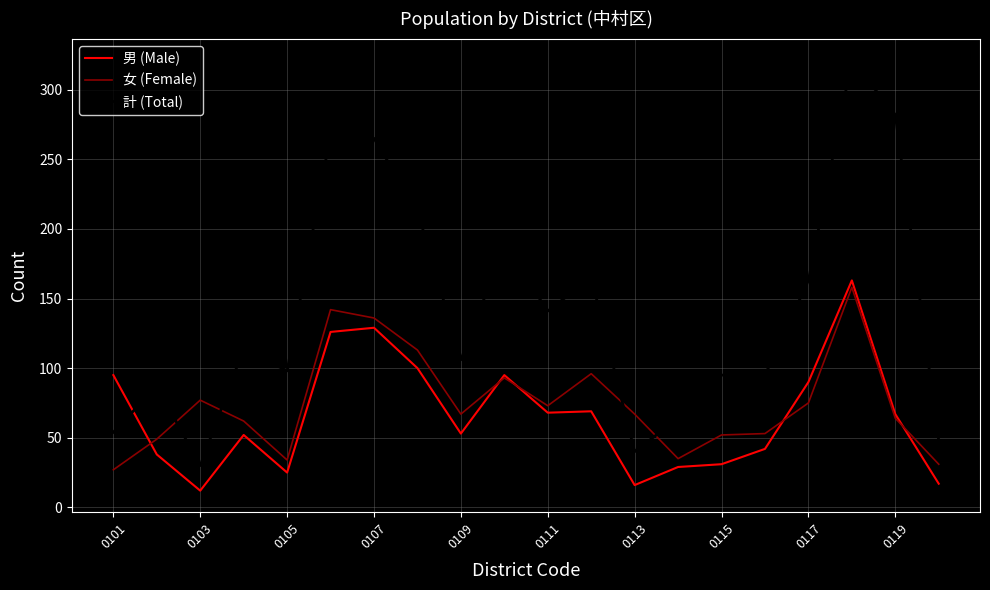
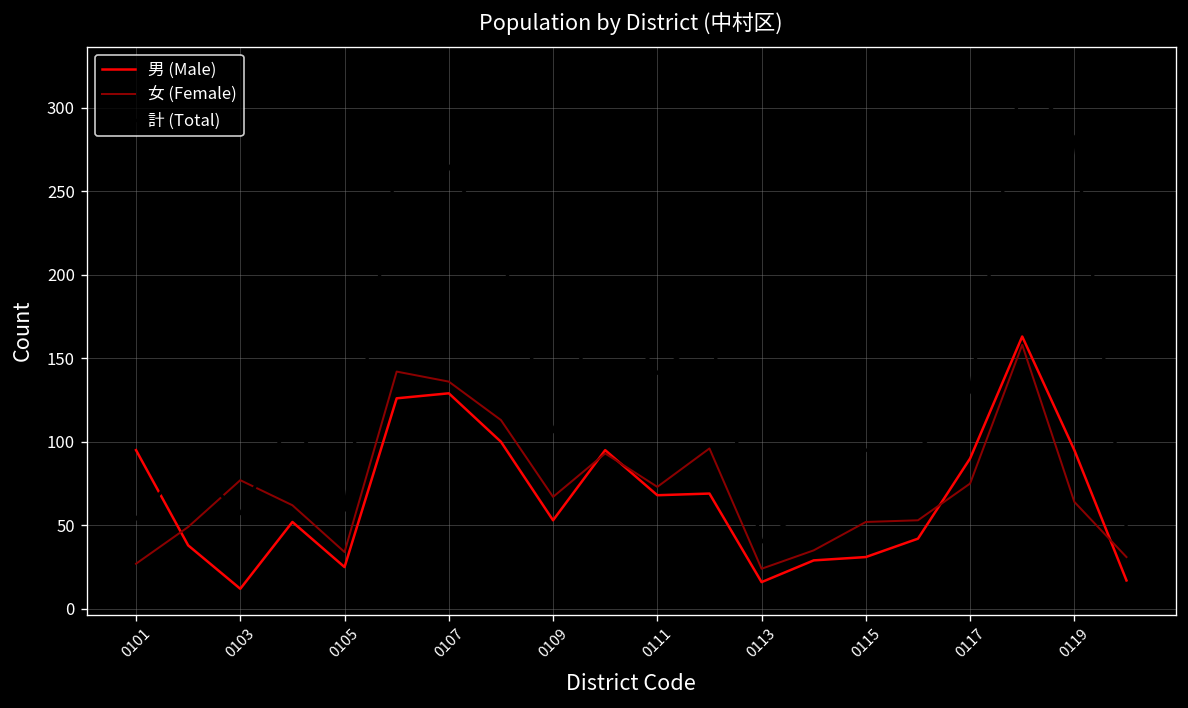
計 (Total), 0103: 30 -> 57
計 (Total), 0105: 98 -> 59
女 (Female), 0113: 67 -> 24
計 (Total), 0117: 163 -> 130
男 (Male), 0119: 67 -> 95
